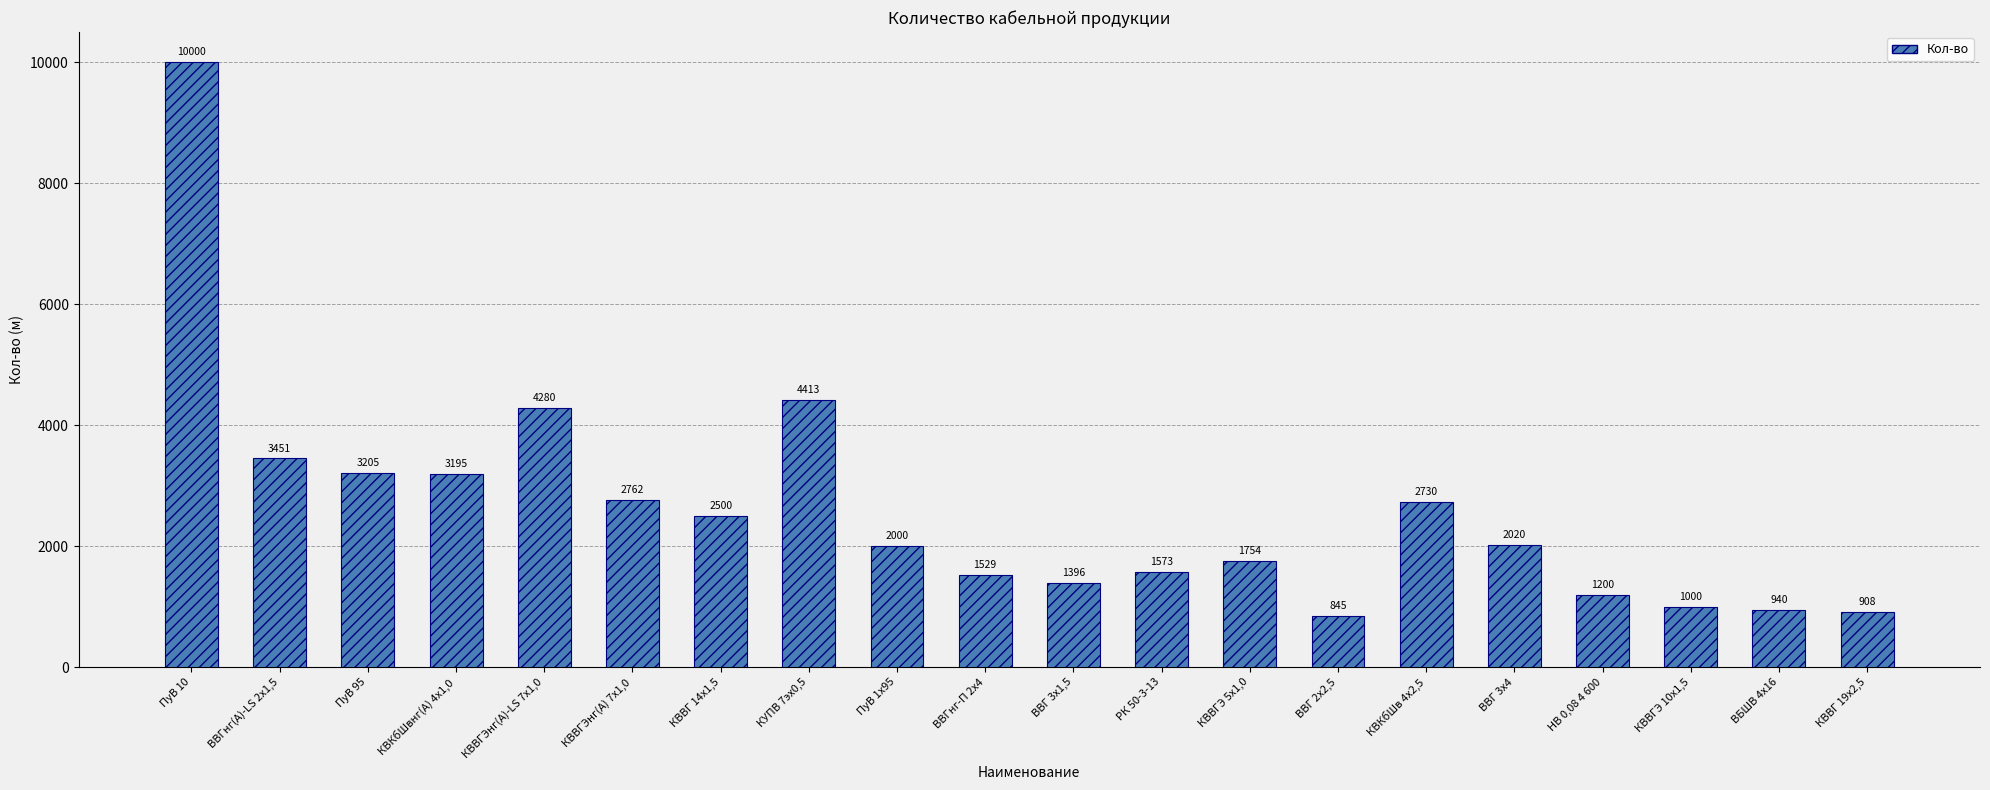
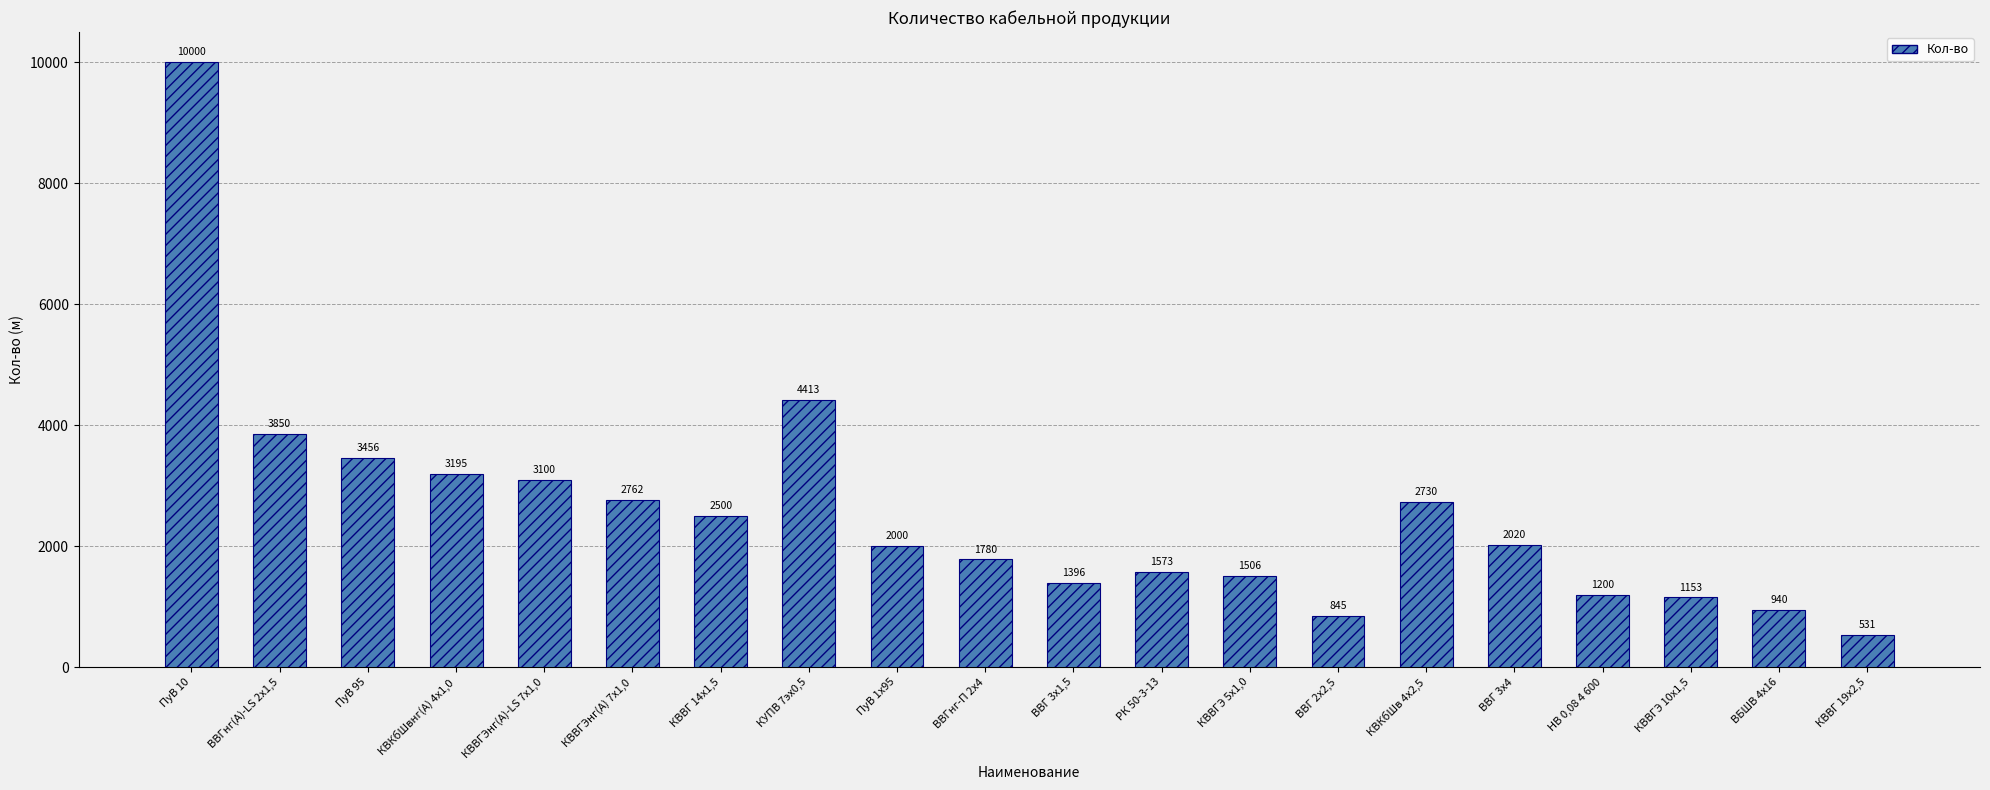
ВВГнг(А)-LS 2х1,5: 3451 -> 3850
ПуВ 95: 3205 -> 3456
КВВГЭнг(А)-LS 7х1,0: 4280 -> 3100
ВВГнг-П 2х4: 1529 -> 1780
КВВГЭ 5х1,0: 1754 -> 1506
КВВГЭ 10х1,5: 1000 -> 1153
КВВГ 19х2,5: 908 -> 531
